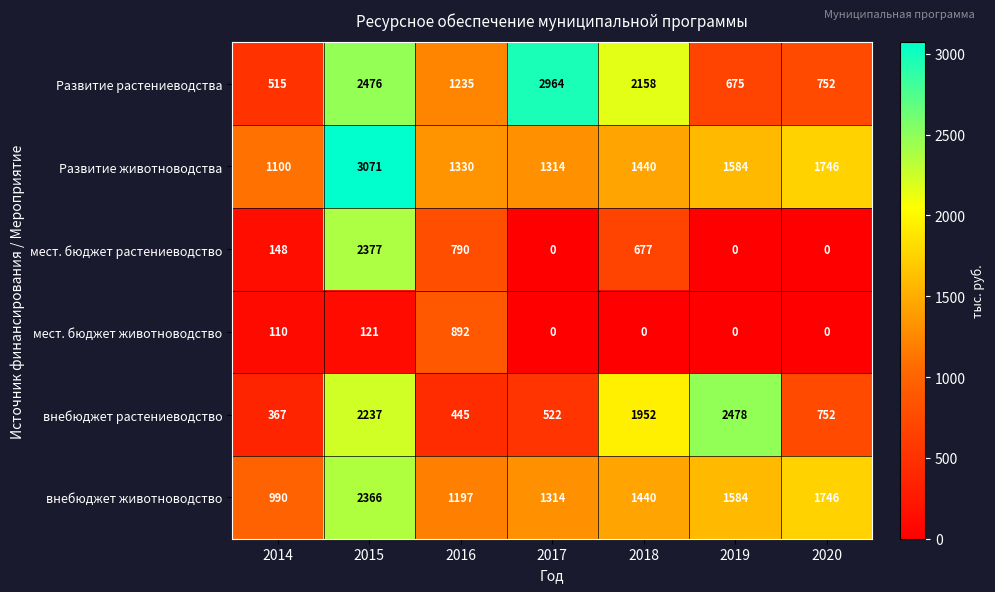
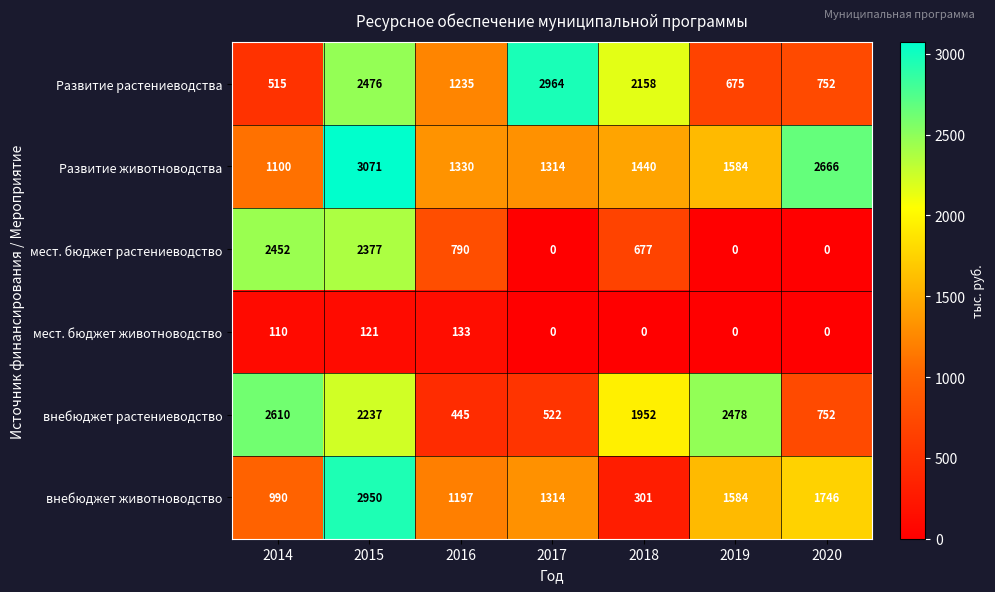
Развитие животноводства, 2020: 1746 -> 2666
мест. бюджет растениеводство, 2014: 148 -> 2452
мест. бюджет животноводство, 2016: 892 -> 133
внебюджет растениеводство, 2014: 367 -> 2610
внебюджет животноводство, 2015: 2366 -> 2950
внебюджет животноводство, 2018: 1440 -> 301
